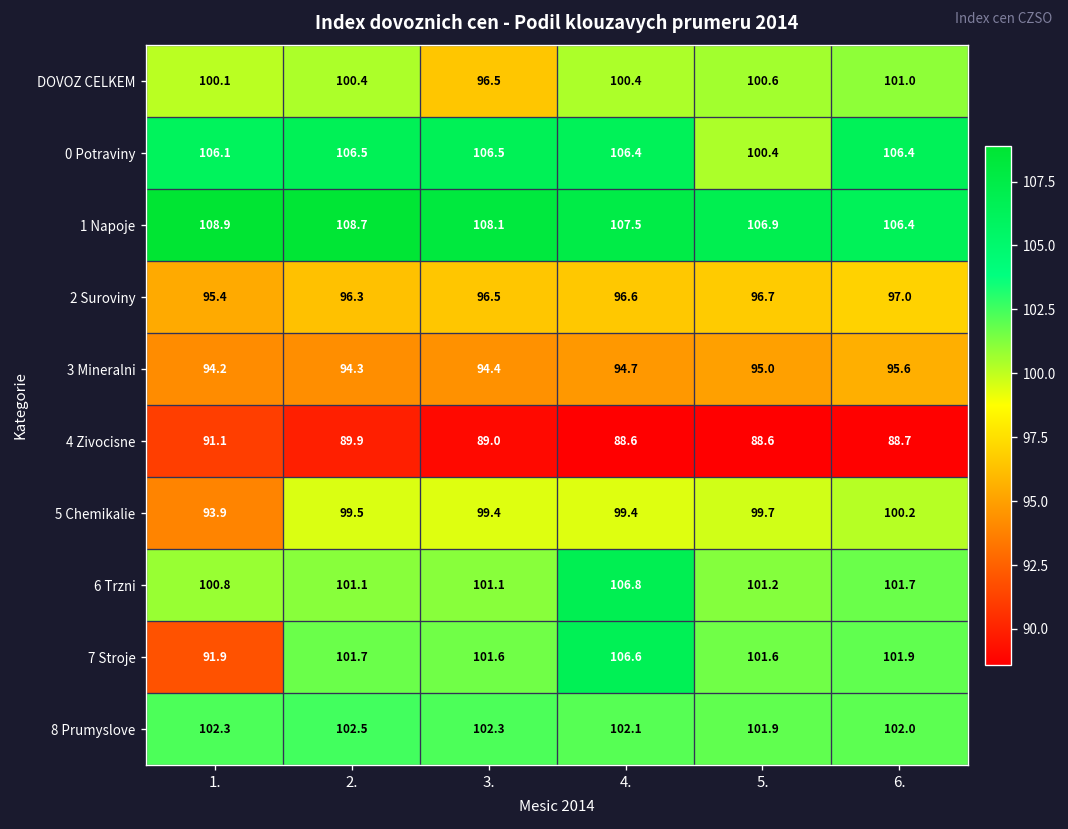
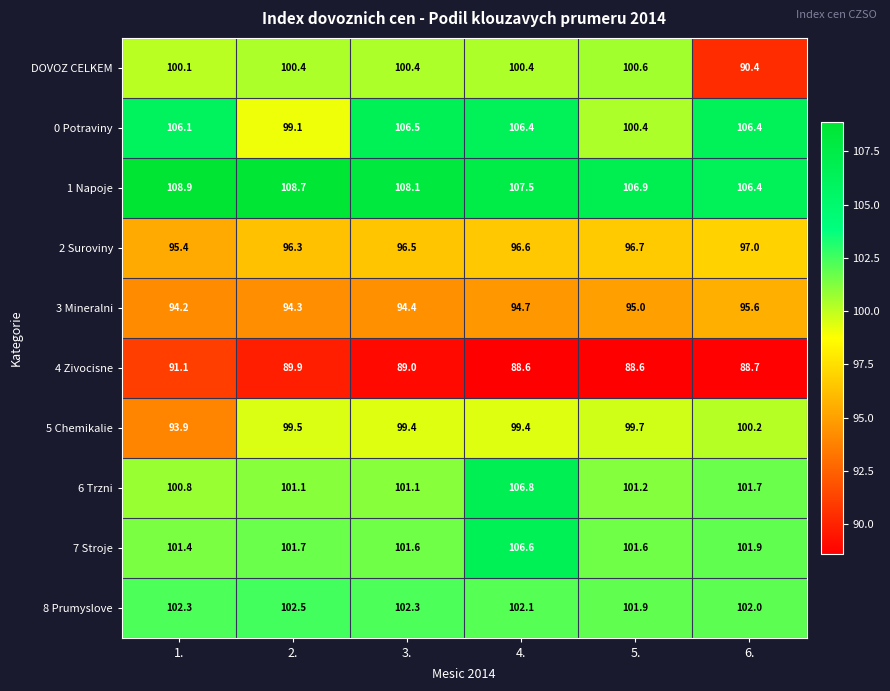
DOVOZ CELKEM, 3.: 96.5 -> 100.4
DOVOZ CELKEM, 6.: 101.0 -> 90.4
0 Potraviny, 2.: 106.5 -> 99.1
7 Stroje, 1.: 91.9 -> 101.4
